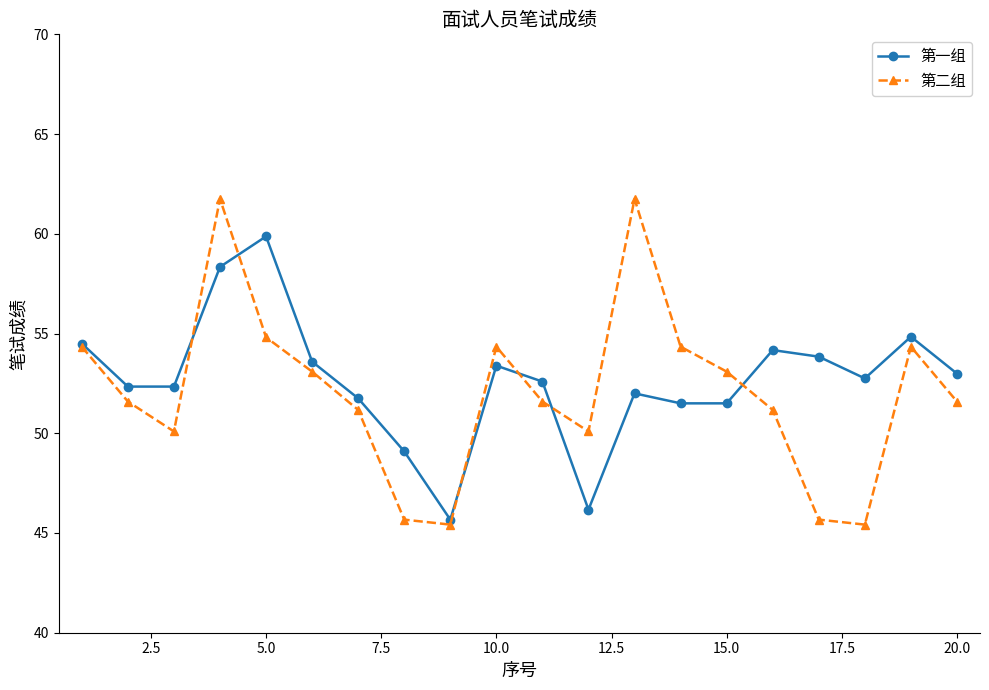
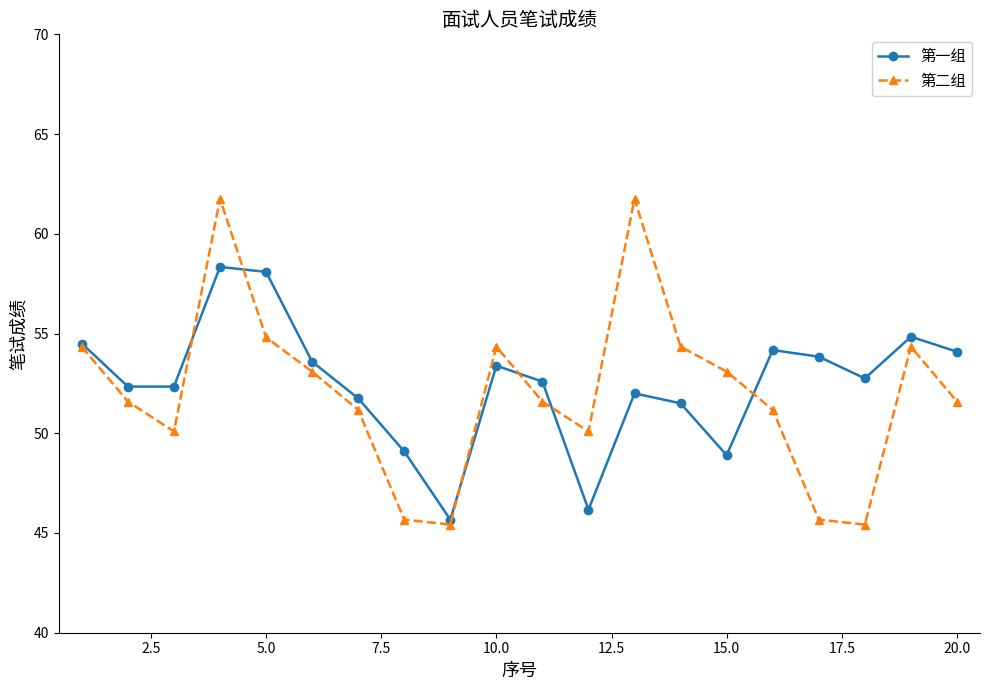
第一组, 5.0: 59.9 -> 58.1
第一组, 15.0: 51.5 -> 48.9
第一组, 20.0: 53.0 -> 54.1
